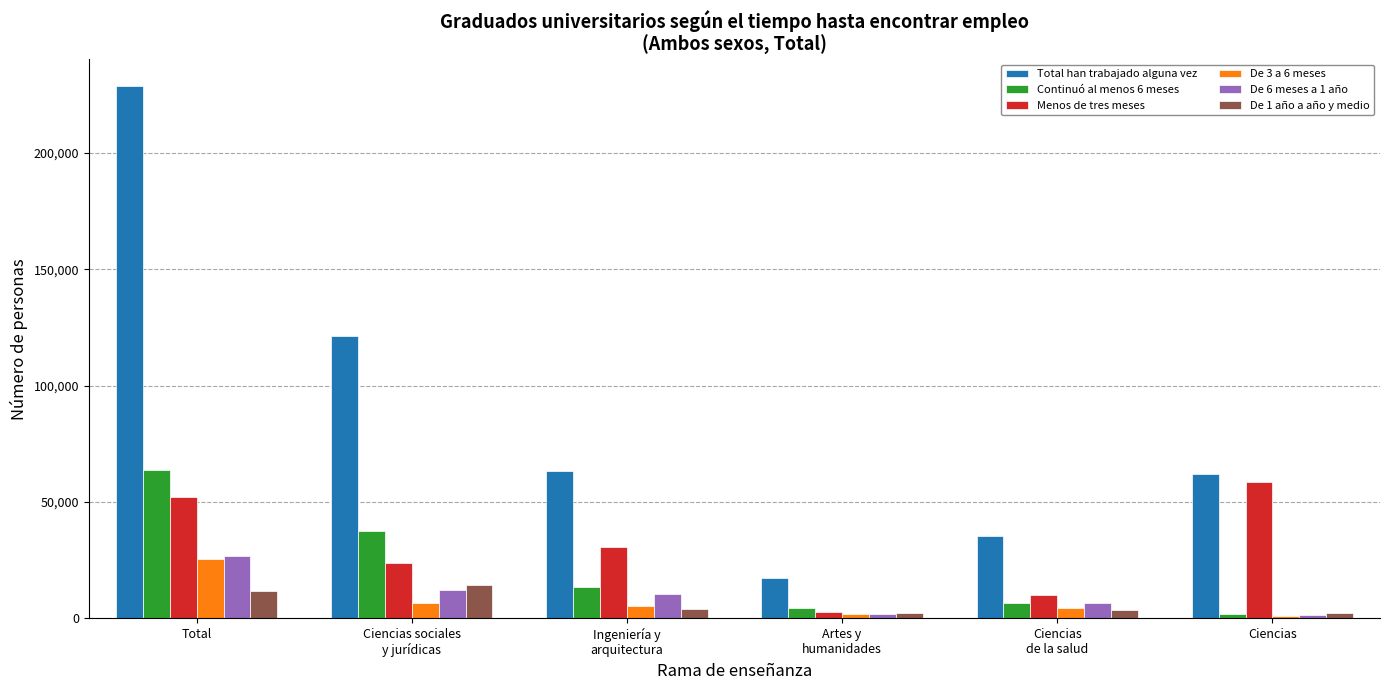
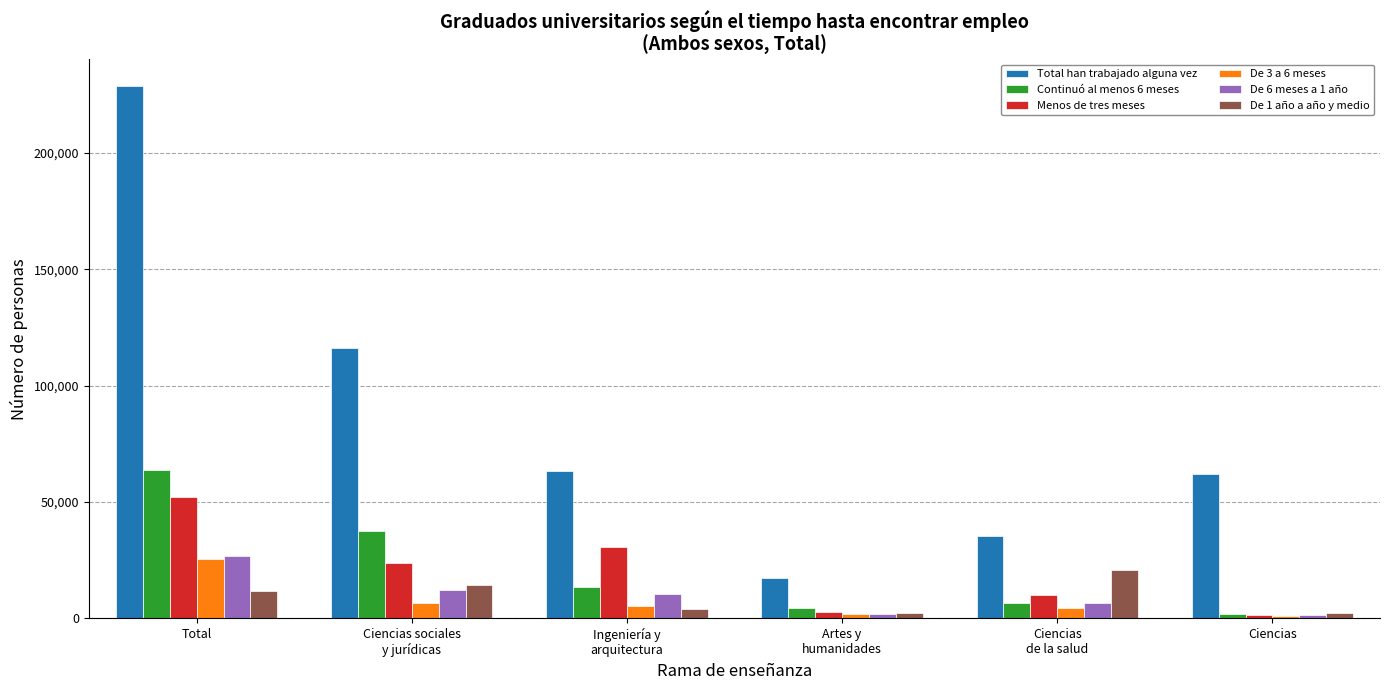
Total han trabajado alguna vez, Ciencias sociales y jurídicas: 121,000 -> 116,000
De 1 año a año y medio, Ciencias de la salud: 3,000 -> 21,000
Menos de tres meses, Ciencias: 59,000 -> 2,000
